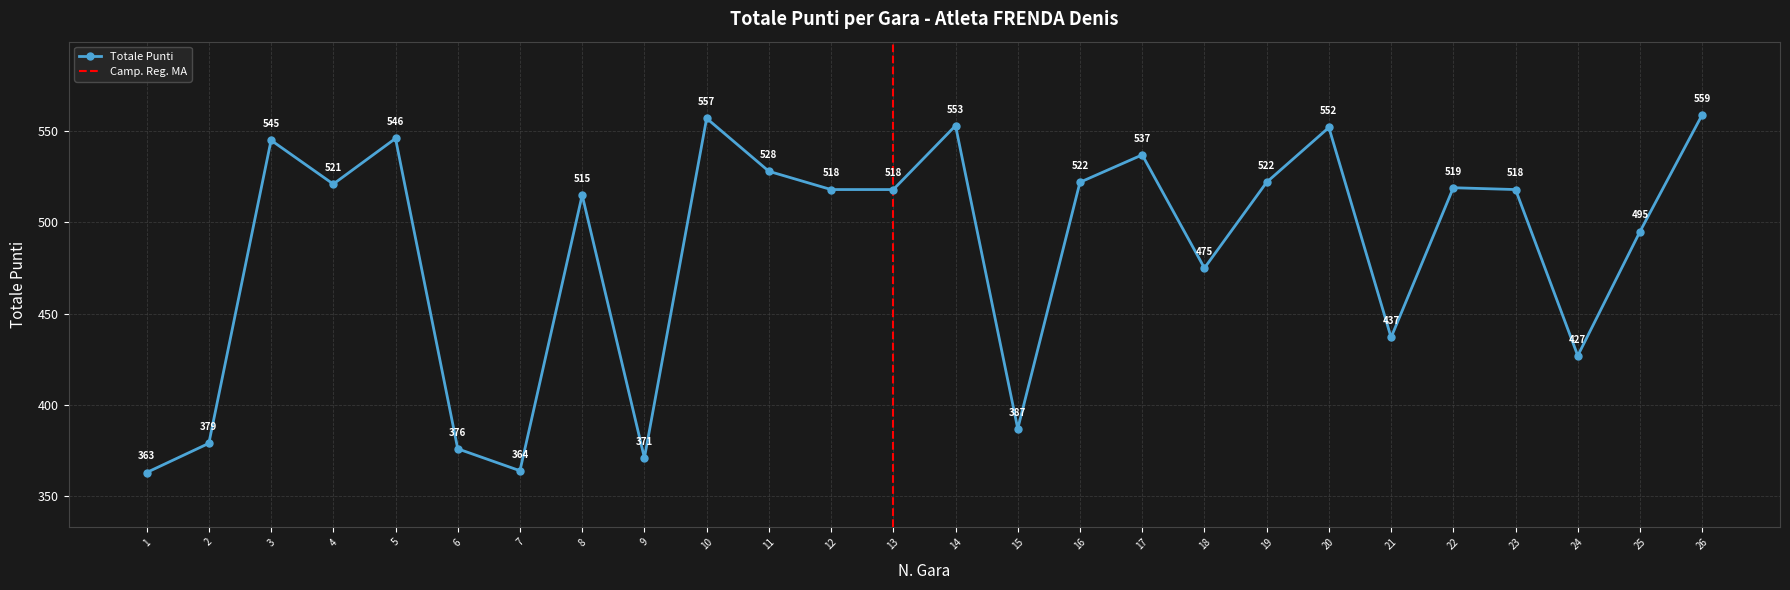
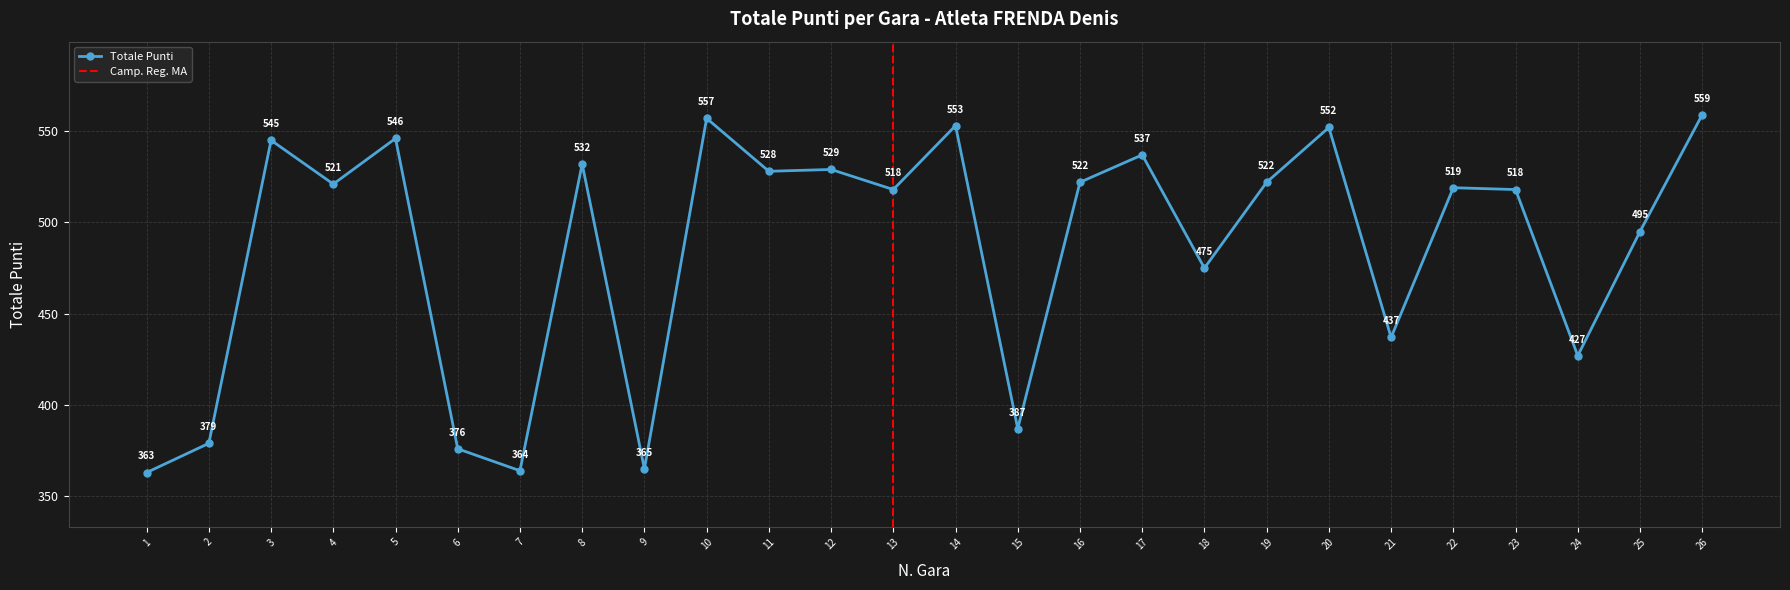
8: 515 -> 532
9: 371 -> 365
12: 518 -> 529
